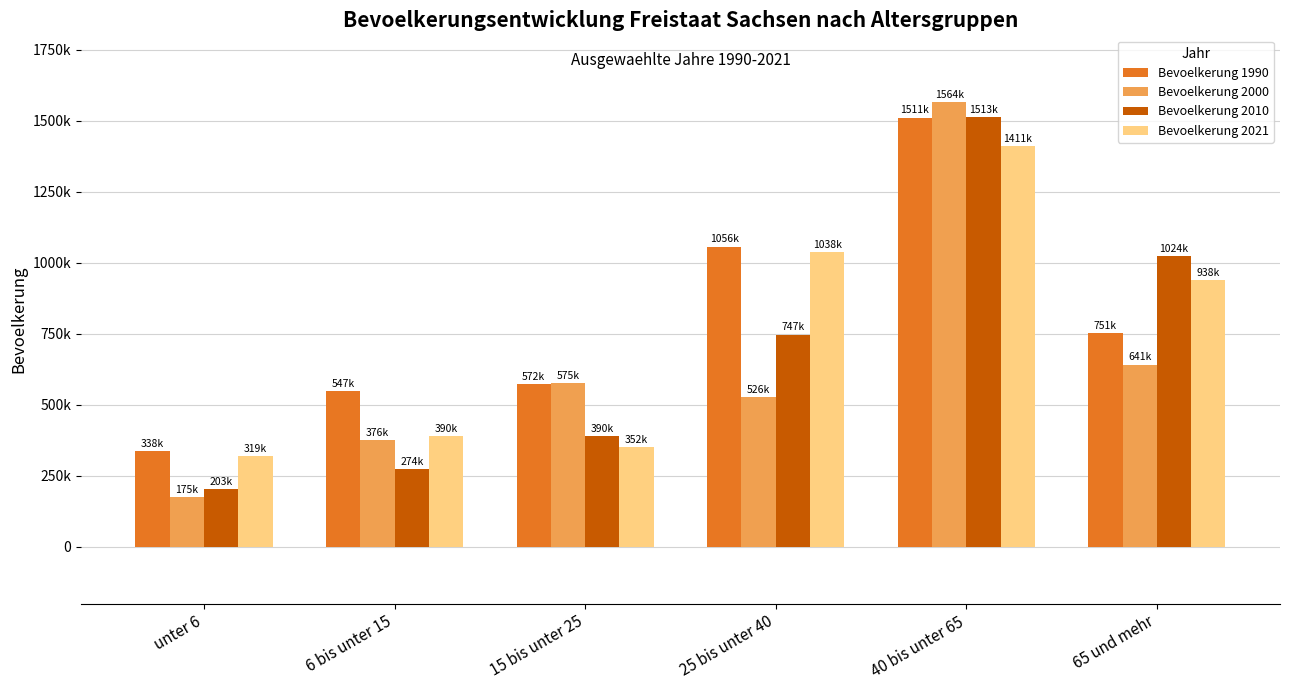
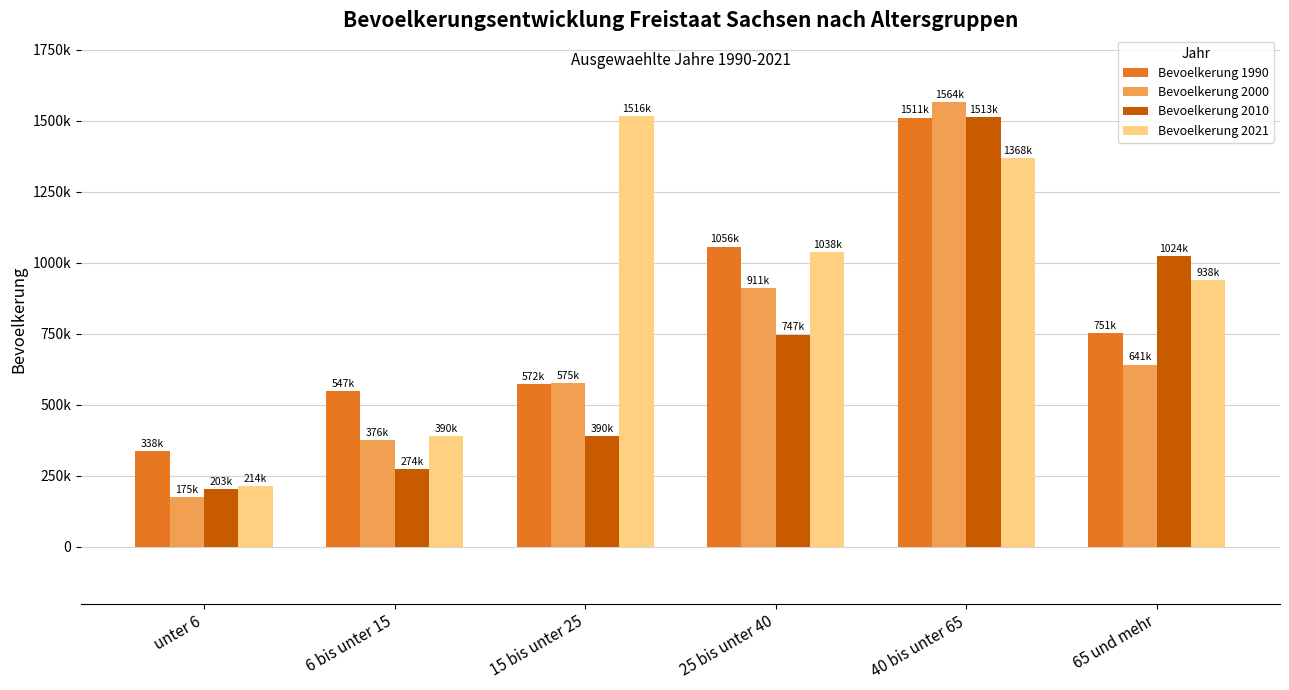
Bevoelkerung 2021, unter 6: 319k -> 214k
Bevoelkerung 2021, 15 bis unter 25: 352k -> 1516k
Bevoelkerung 2000, 25 bis unter 40: 526k -> 911k
Bevoelkerung 2021, 40 bis unter 65: 1411k -> 1368k
